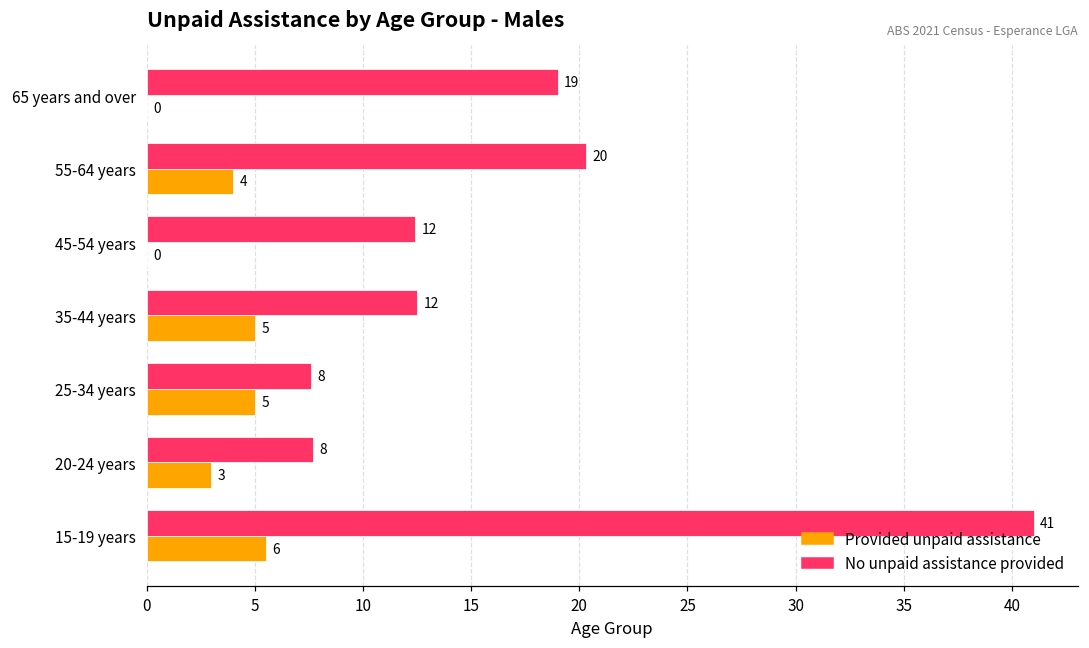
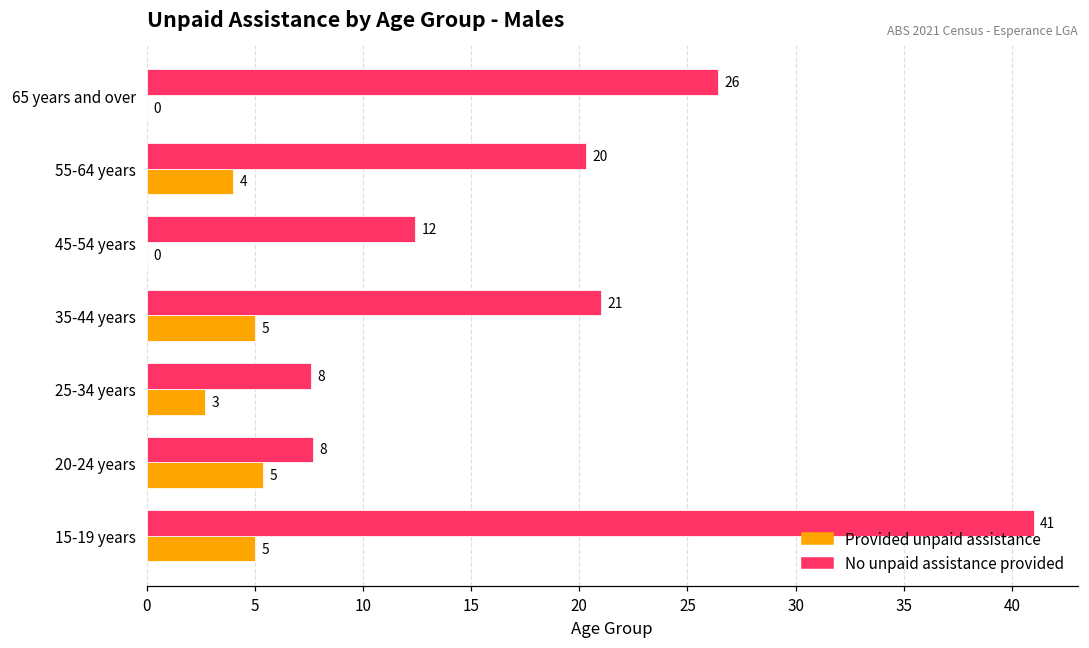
No unpaid assistance provided, 65 years and over: 19 -> 26
No unpaid assistance provided, 35-44 years: 12 -> 21
Provided unpaid assistance, 25-34 years: 5 -> 3
Provided unpaid assistance, 20-24 years: 3 -> 5
Provided unpaid assistance, 15-19 years: 6 -> 5
